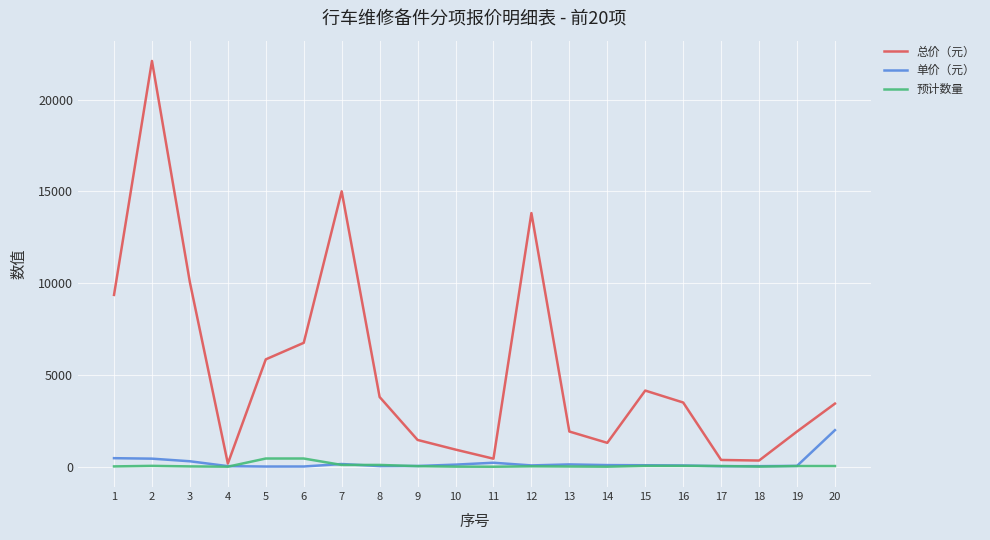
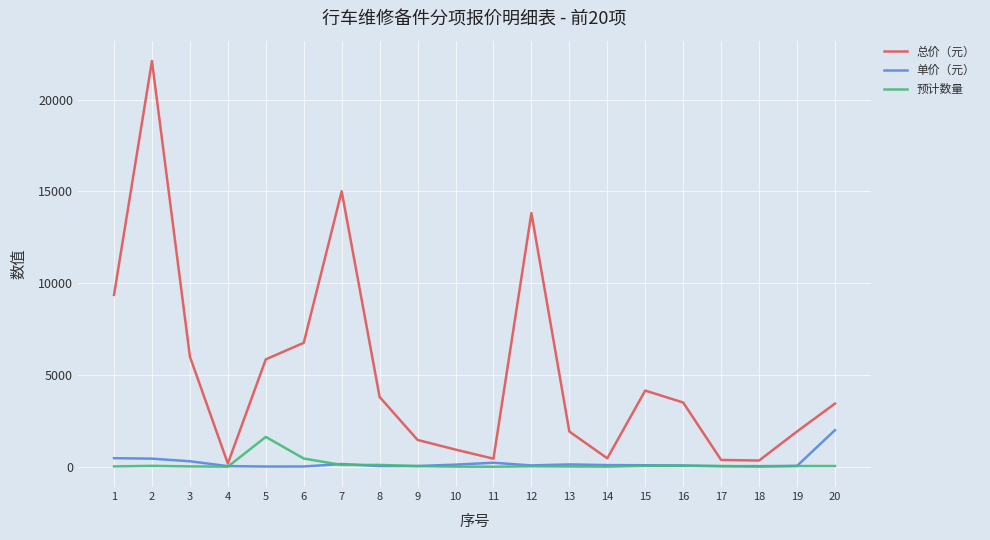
总价（元）, 3: 10000 -> 6000
预计数量, 5: 500 -> 1600
总价（元）, 14: 1300 -> 500
